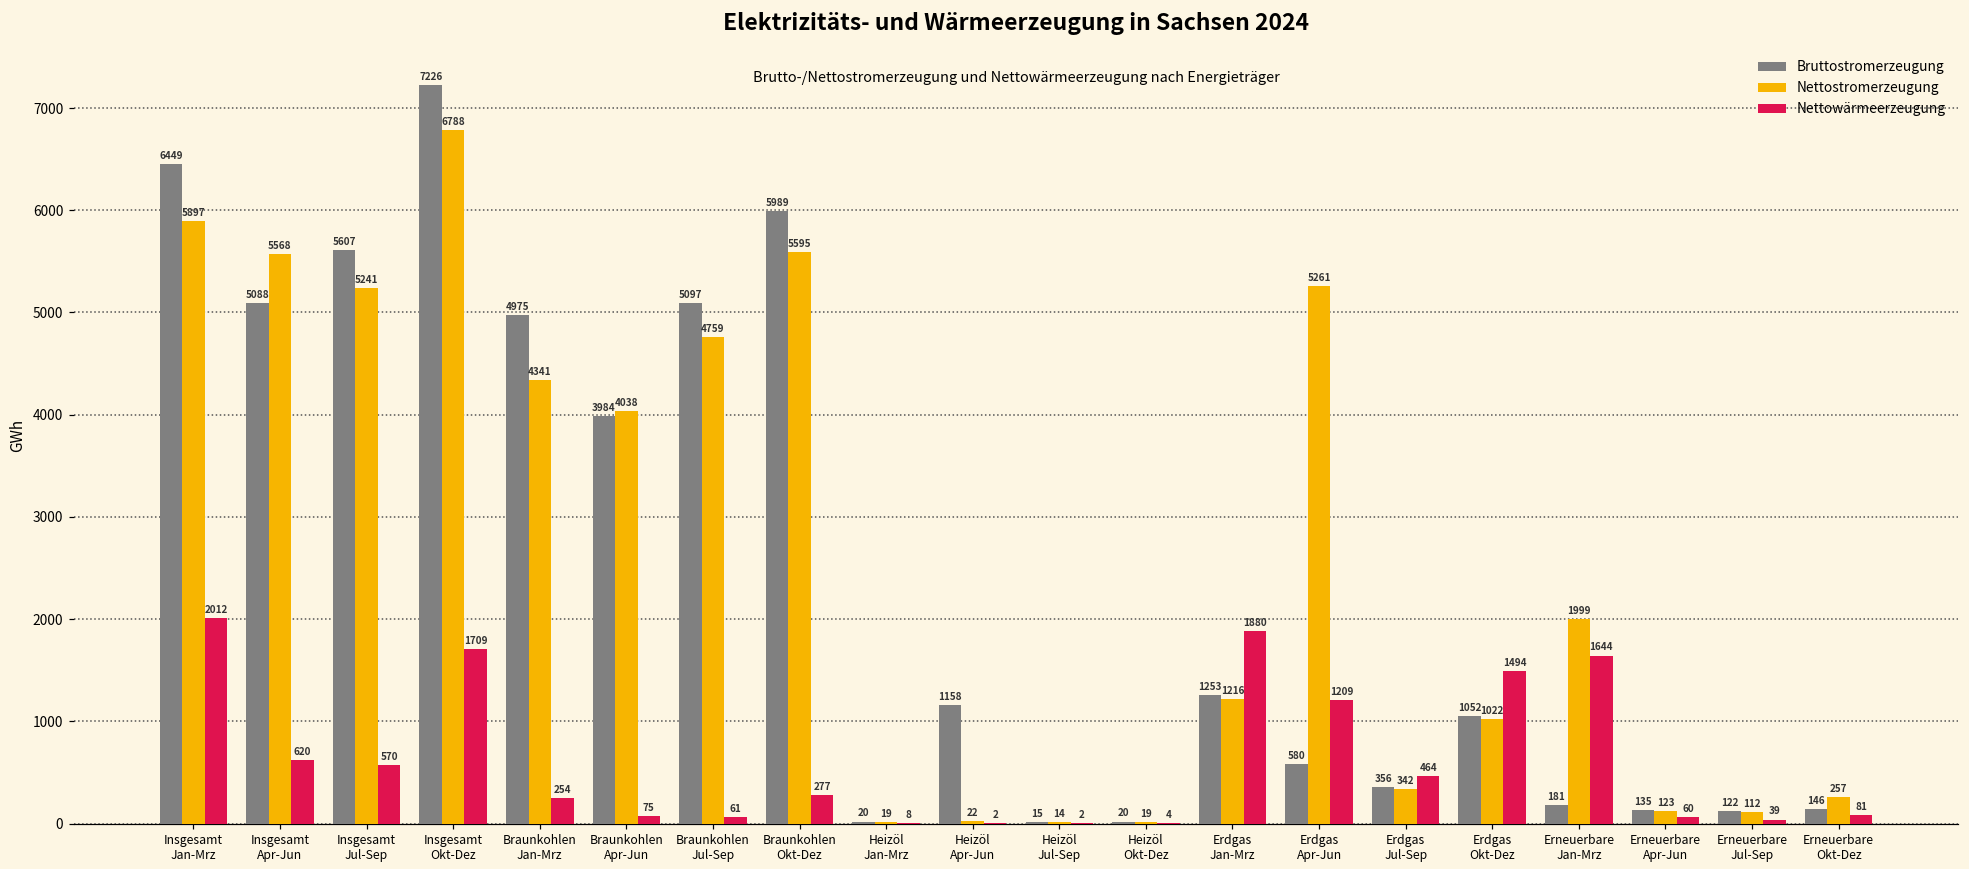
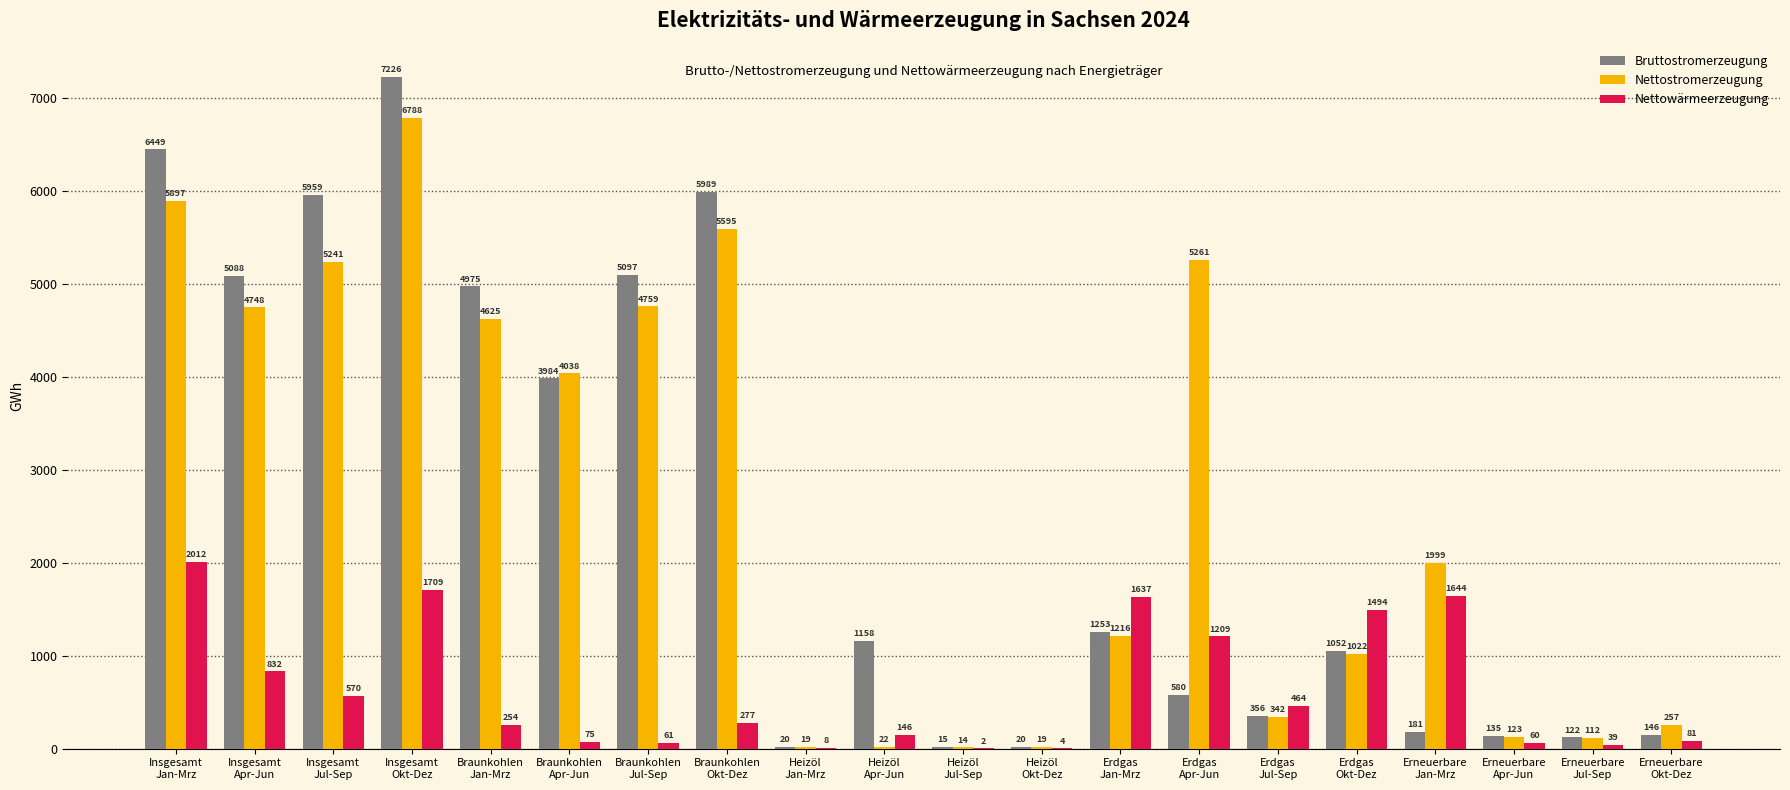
Nettostromerzeugung, Insgesamt Apr-Jun: 5568 -> 4748
Nettowärmeerzeugung, Insgesamt Apr-Jun: 620 -> 832
Bruttostromerzeugung, Insgesamt Jul-Sep: 5607 -> 5959
Nettostromerzeugung, Braunkohlen Jan-Mrz: 4341 -> 4625
Nettowärmeerzeugung, Heizöl Apr-Jun: 2 -> 146
Nettowärmeerzeugung, Erdgas Jan-Mrz: 1880 -> 1637
